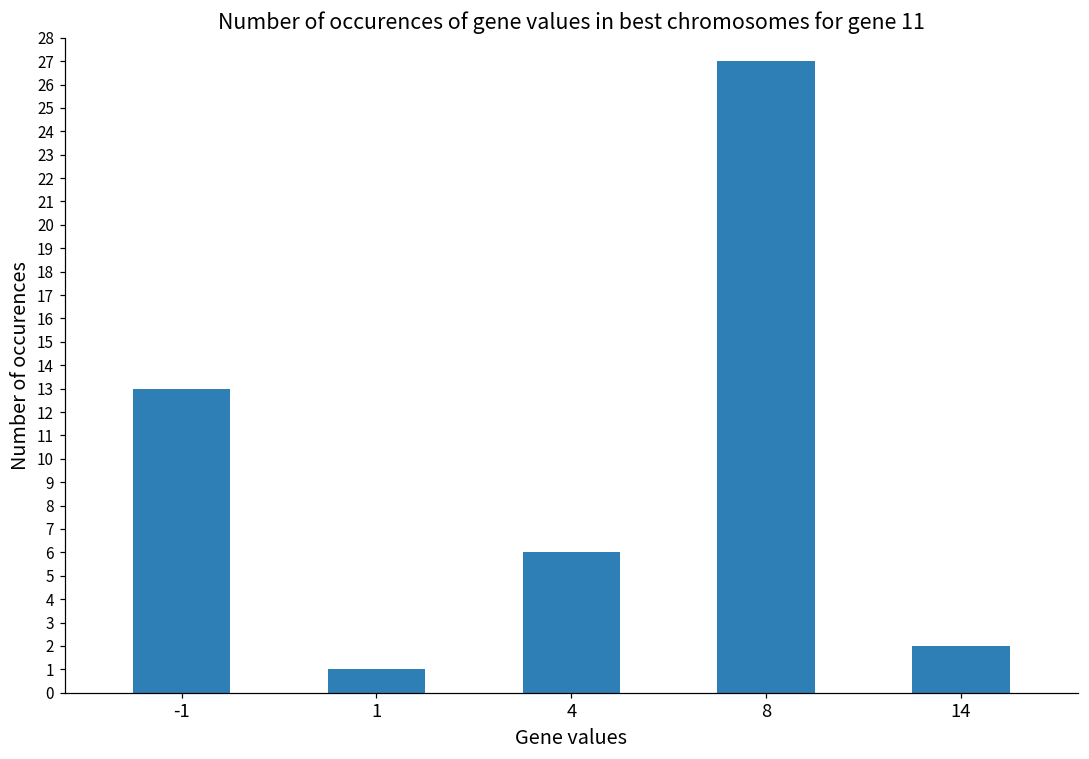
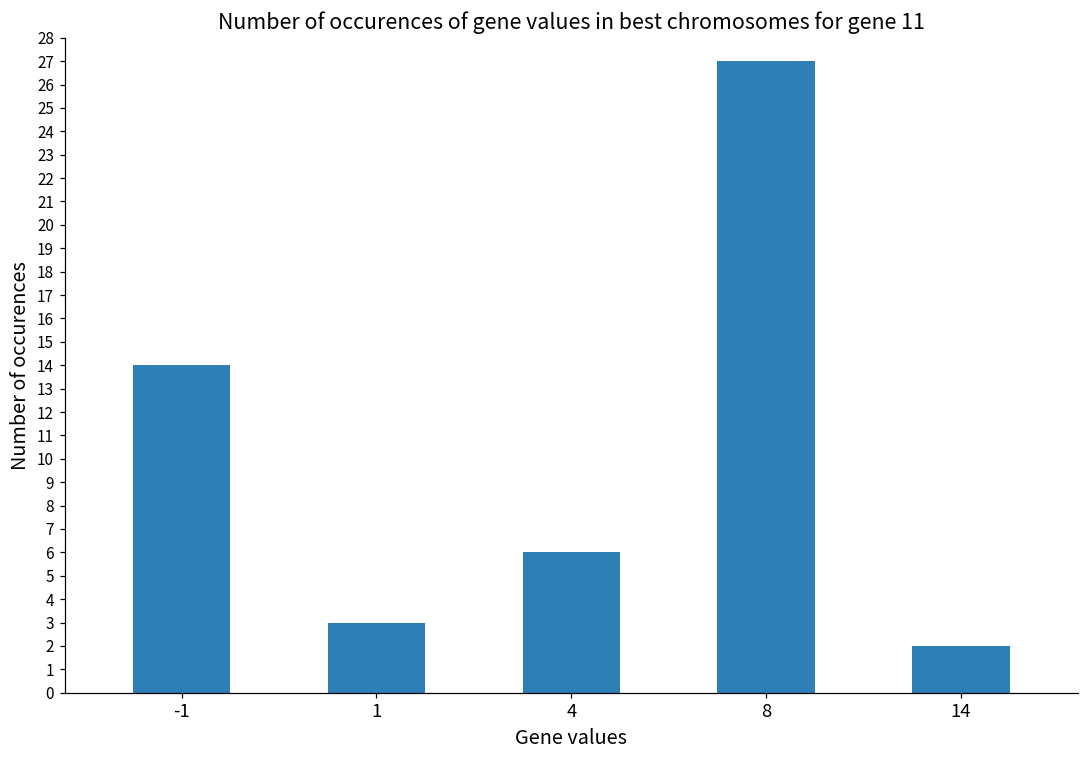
-1: 13 -> 14
1: 1 -> 3
